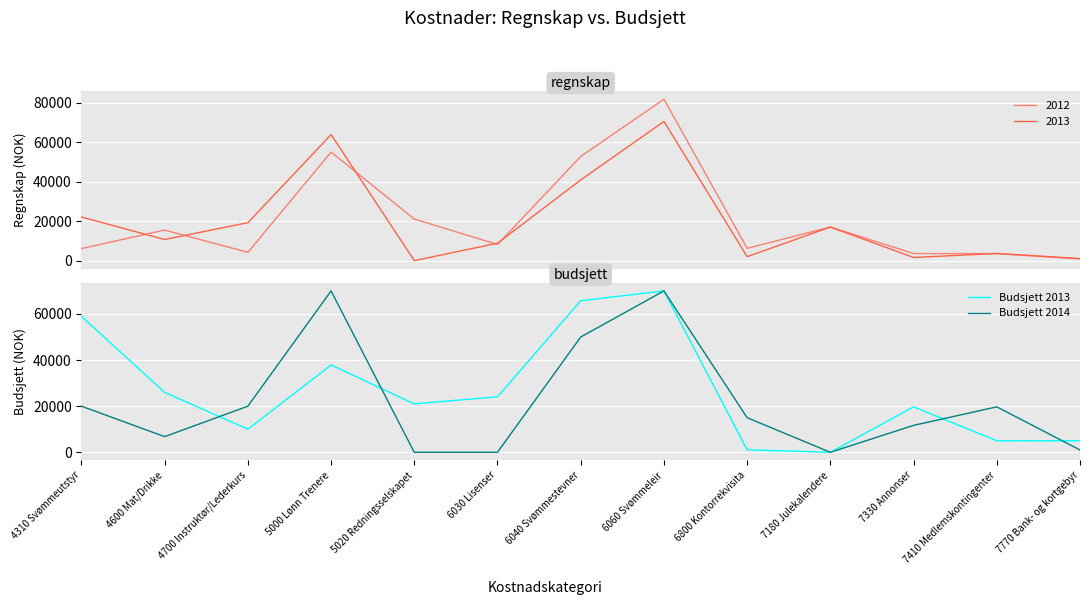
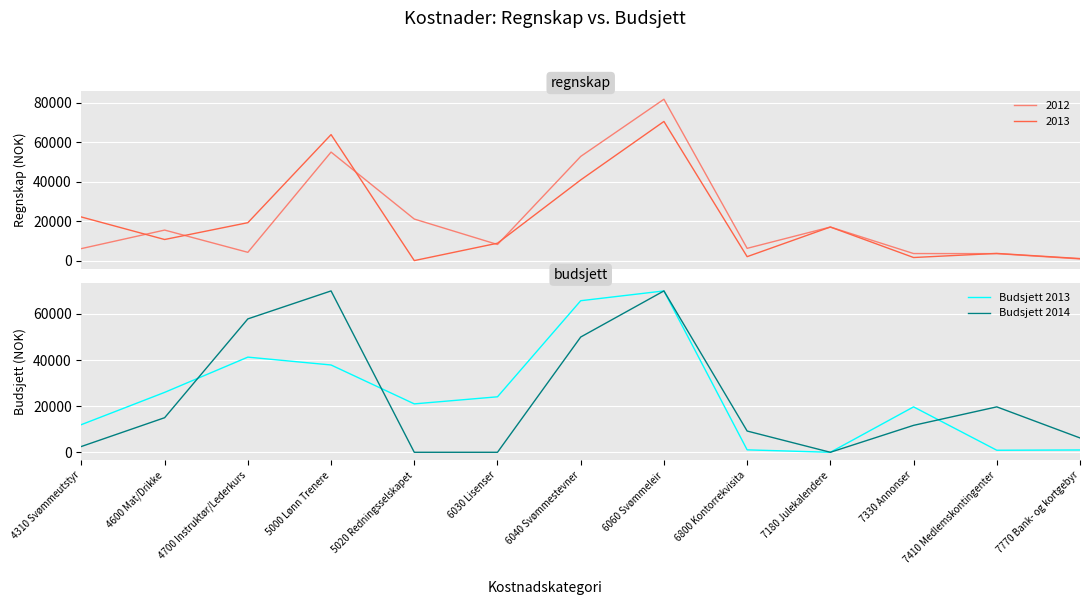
budsjett, Budsjett 2013, 4310 Svømmeutstyr: 59000 -> 12000
budsjett, Budsjett 2014, 4310 Svømmeutstyr: 20000 -> 3000
budsjett, Budsjett 2014, 4600 Mat/Drikke: 7000 -> 15000
budsjett, Budsjett 2013, 4700 Instruktør/Lederkurs: 10000 -> 41000
budsjett, Budsjett 2014, 4700 Instruktør/Lederkurs: 20000 -> 58000
budsjett, Budsjett 2014, 6800 Kontorrekvisita: 15000 -> 9000
budsjett, Budsjett 2013, 7410 Medlemskontingenter: 5000 -> 1000
budsjett, Budsjett 2013, 7770 Bank- og kortgebyr: 5000 -> 1000
budsjett, Budsjett 2014, 7770 Bank- og kortgebyr: 1000 -> 6000
